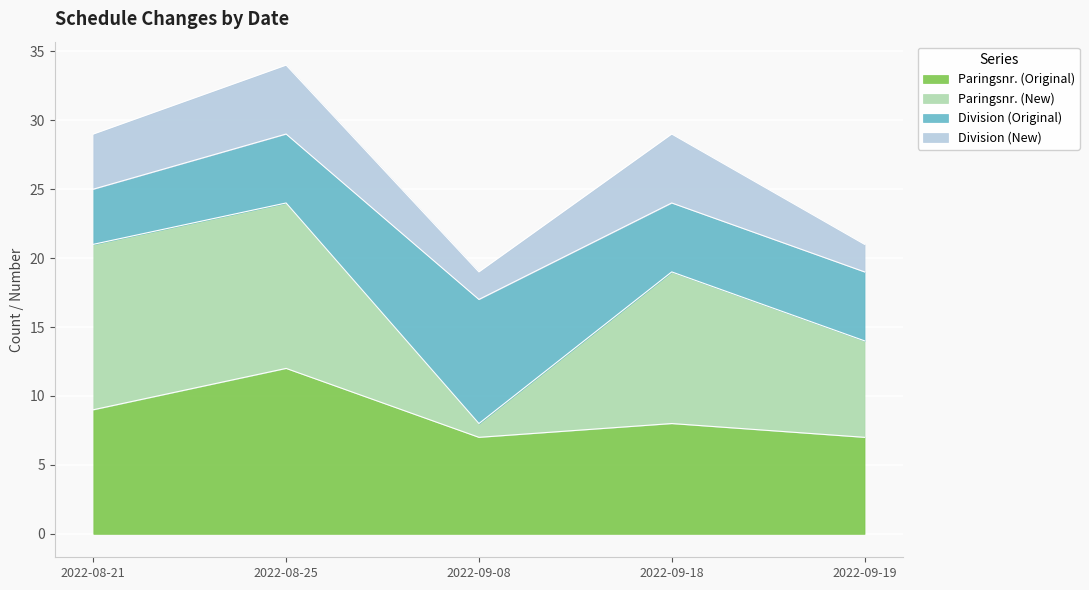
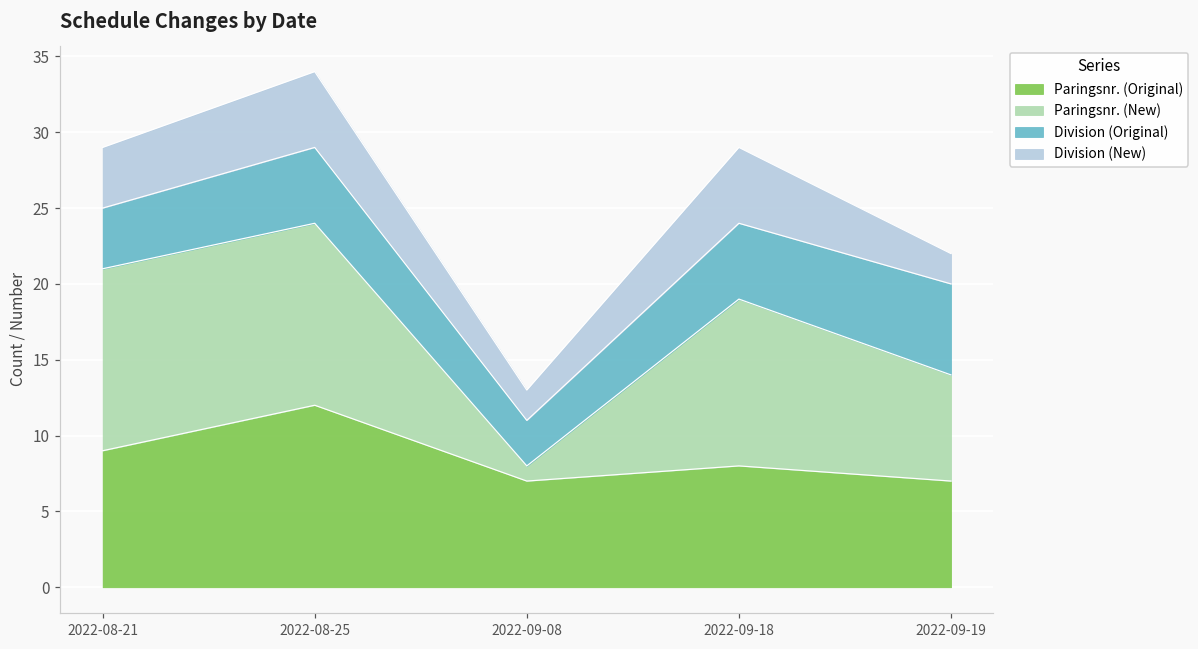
Division (Original), 2022-09-08: 9 -> 3
Division (Original), 2022-09-19: 5 -> 6
